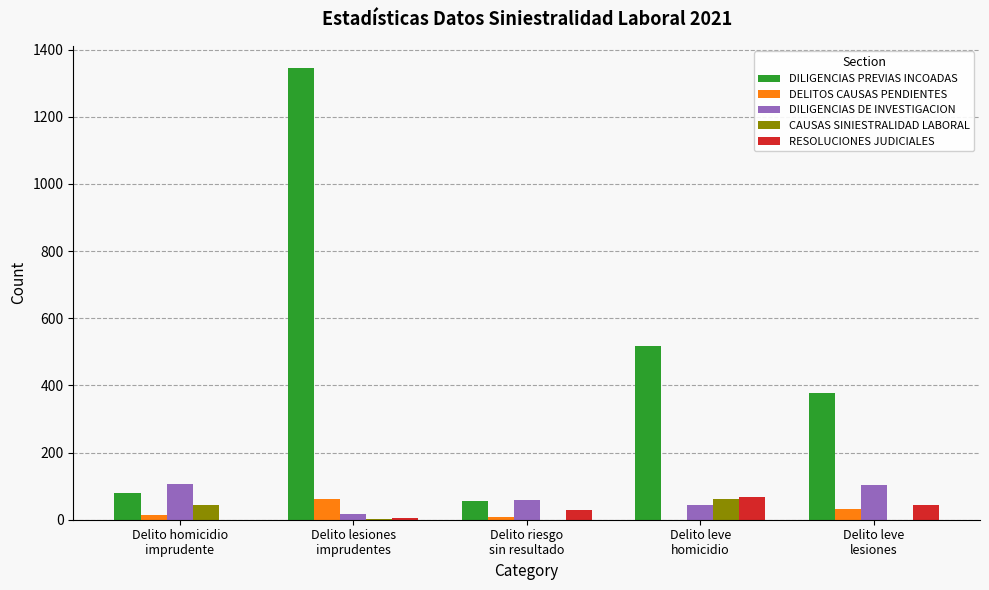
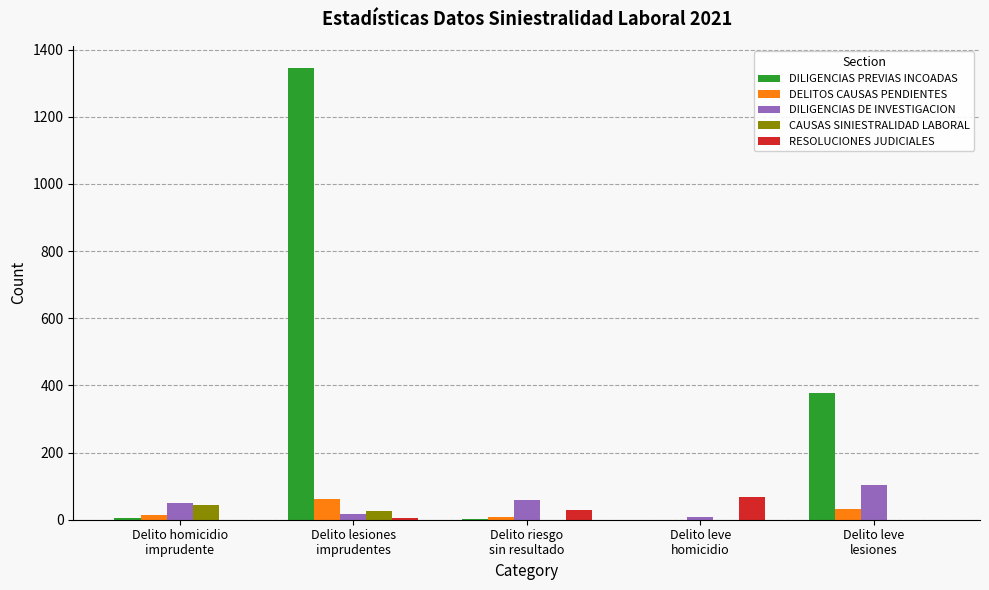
DILIGENCIAS PREVIAS INCOADAS, Delito homicidio imprudente: 80 -> 10
DILIGENCIAS DE INVESTIGACION, Delito homicidio imprudente: 110 -> 50
CAUSAS SINIESTRALIDAD LABORAL, Delito lesiones imprudentes: 0 -> 30
DILIGENCIAS PREVIAS INCOADAS, Delito riesgo sin resultado: 60 -> 0
DILIGENCIAS PREVIAS INCOADAS, Delito leve homicidio: 520 -> 0
DILIGENCIAS DE INVESTIGACION, Delito leve homicidio: 40 -> 10
CAUSAS SINIESTRALIDAD LABORAL, Delito leve homicidio: 60 -> 0
RESOLUCIONES JUDICIALES, Delito leve lesiones: 40 -> 0
